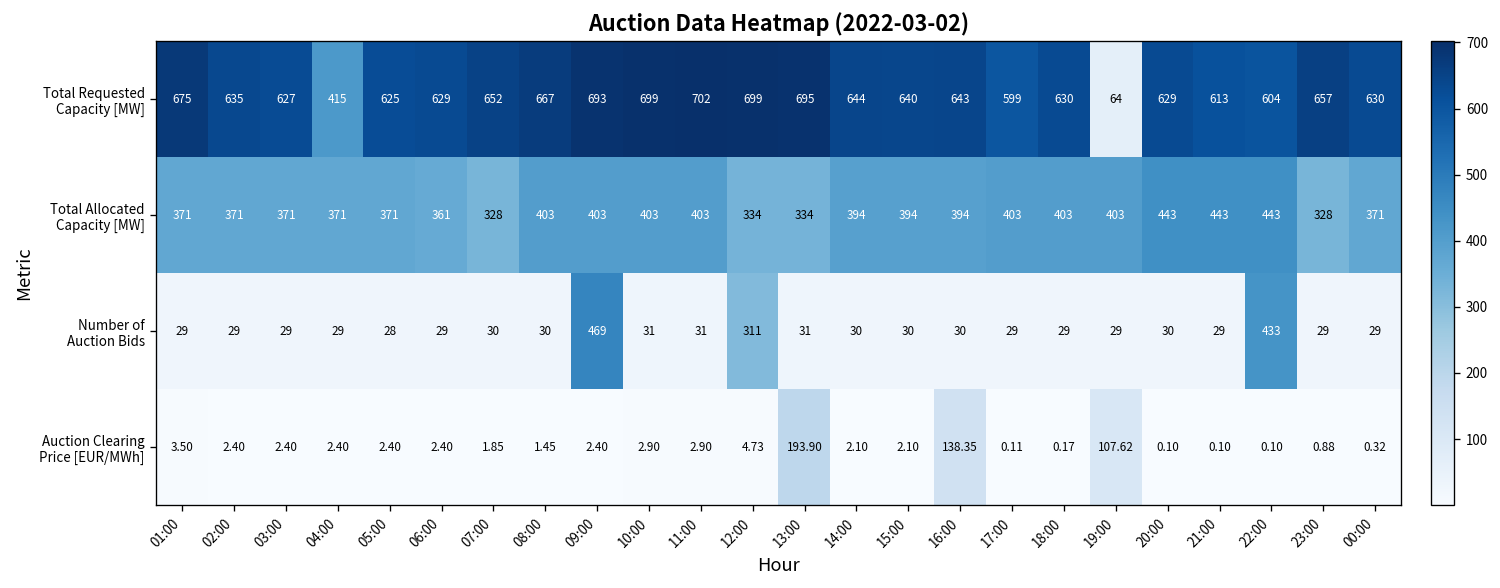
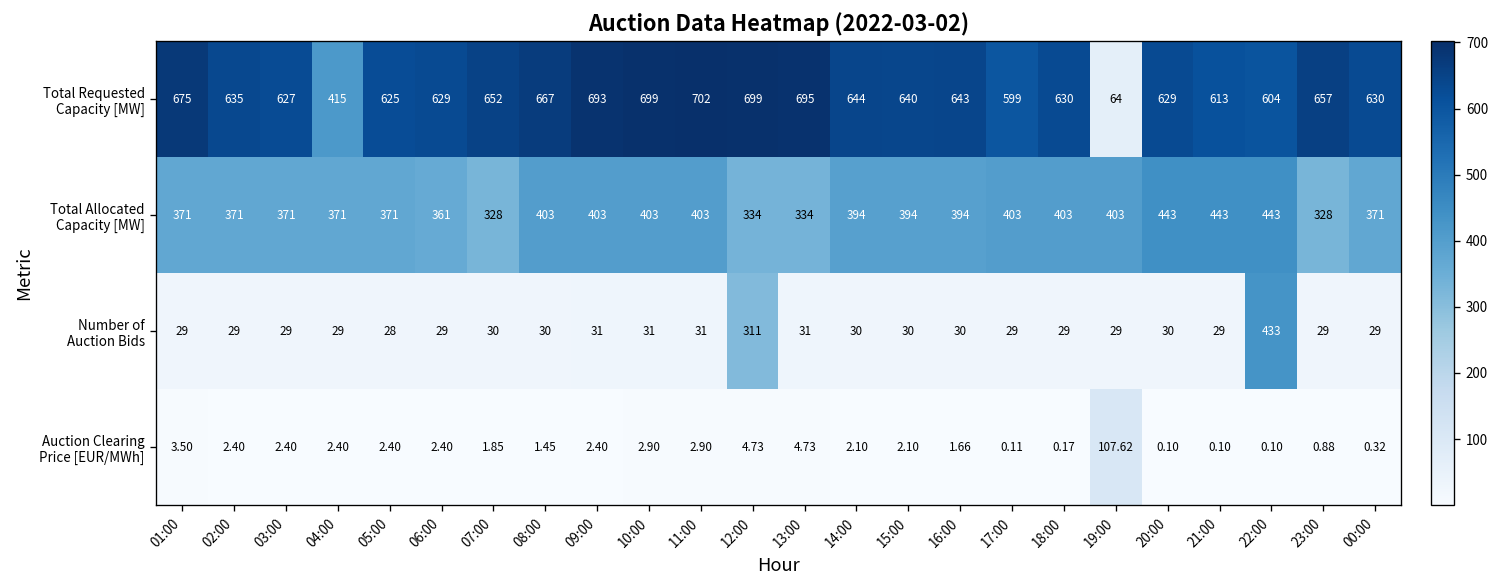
Number of Auction Bids, 09:00: 469 -> 31
Auction Clearing Price [EUR/MWh], 13:00: 193.90 -> 4.73
Auction Clearing Price [EUR/MWh], 16:00: 138.35 -> 1.66
